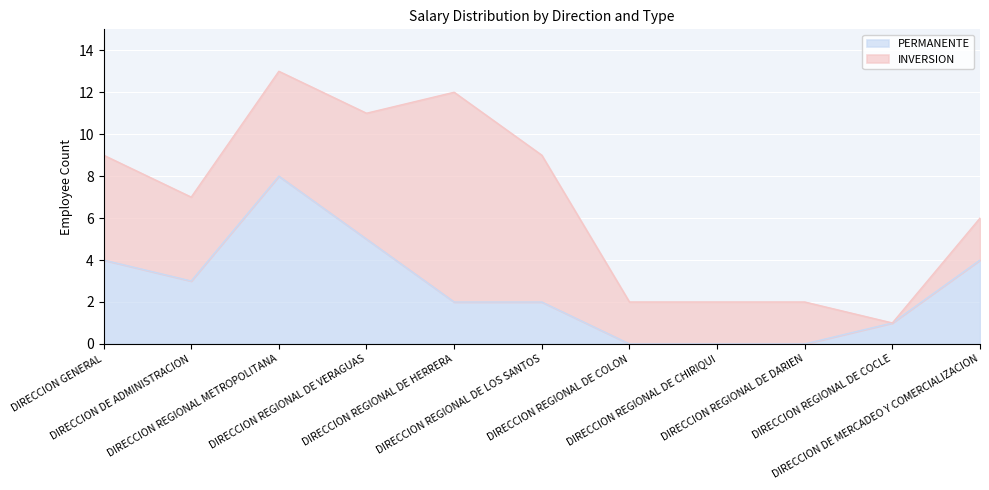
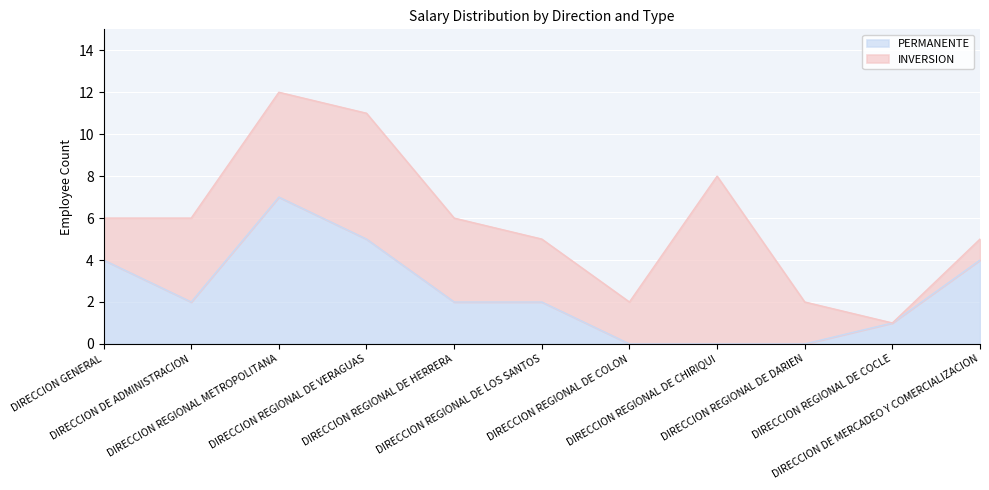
INVERSION, DIRECCION GENERAL: 5 -> 2
PERMANENTE, DIRECCION DE ADMINISTRACION: 3 -> 2
PERMANENTE, DIRECCION REGIONAL METROPOLITANA: 8 -> 7
INVERSION, DIRECCION REGIONAL DE HERRERA: 10 -> 4
INVERSION, DIRECCION REGIONAL DE LOS SANTOS: 7 -> 3
INVERSION, DIRECCION REGIONAL DE CHIRIQUI: 2 -> 8
INVERSION, DIRECCION DE MERCADEO Y COMERCIALIZACION: 2 -> 1
